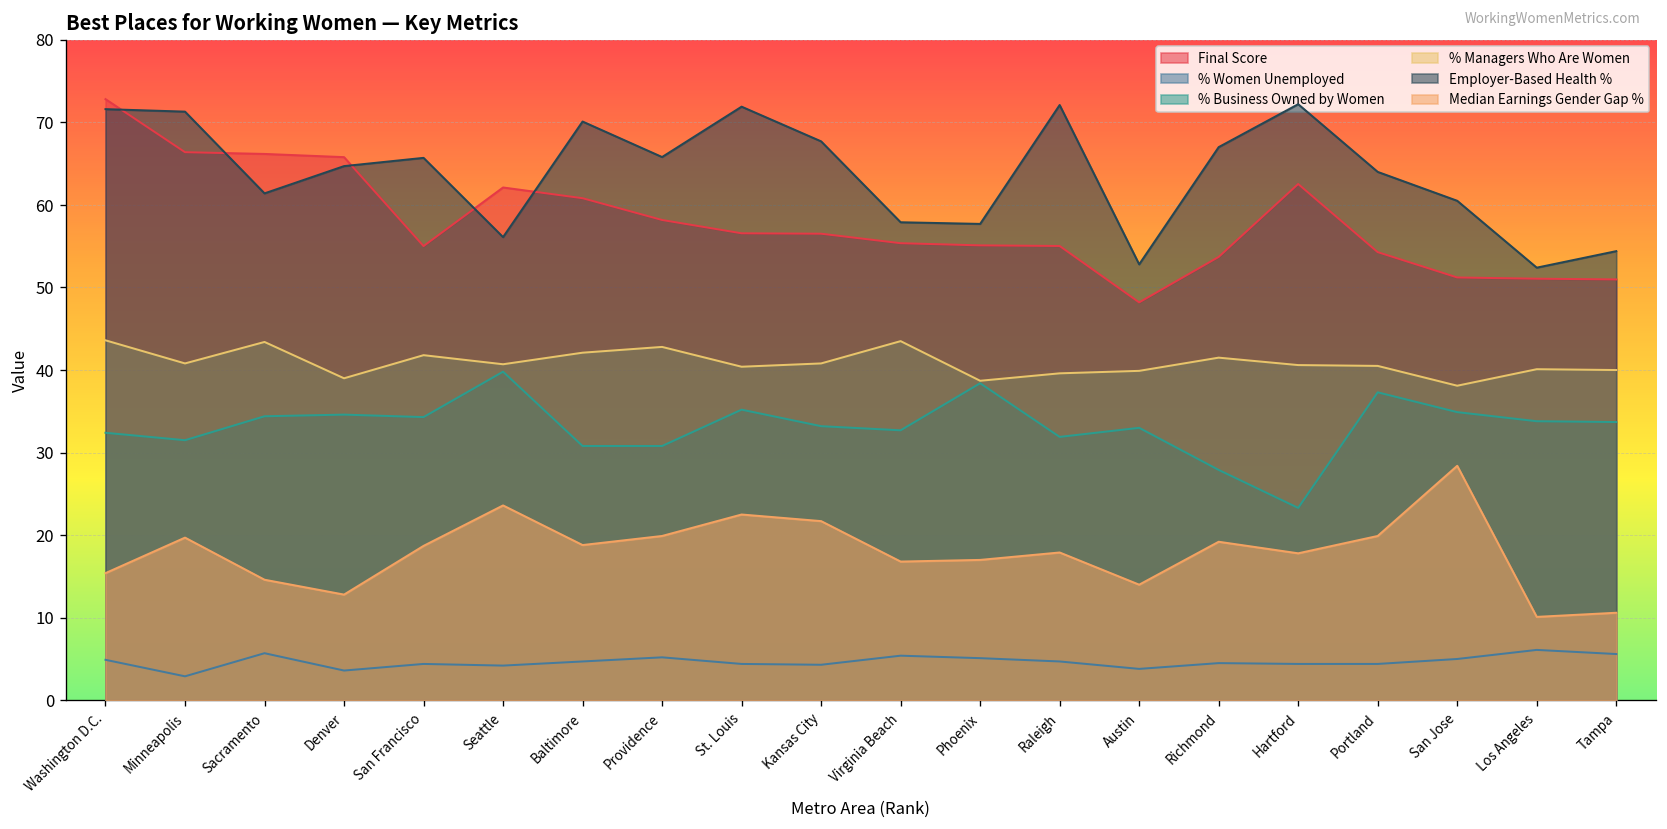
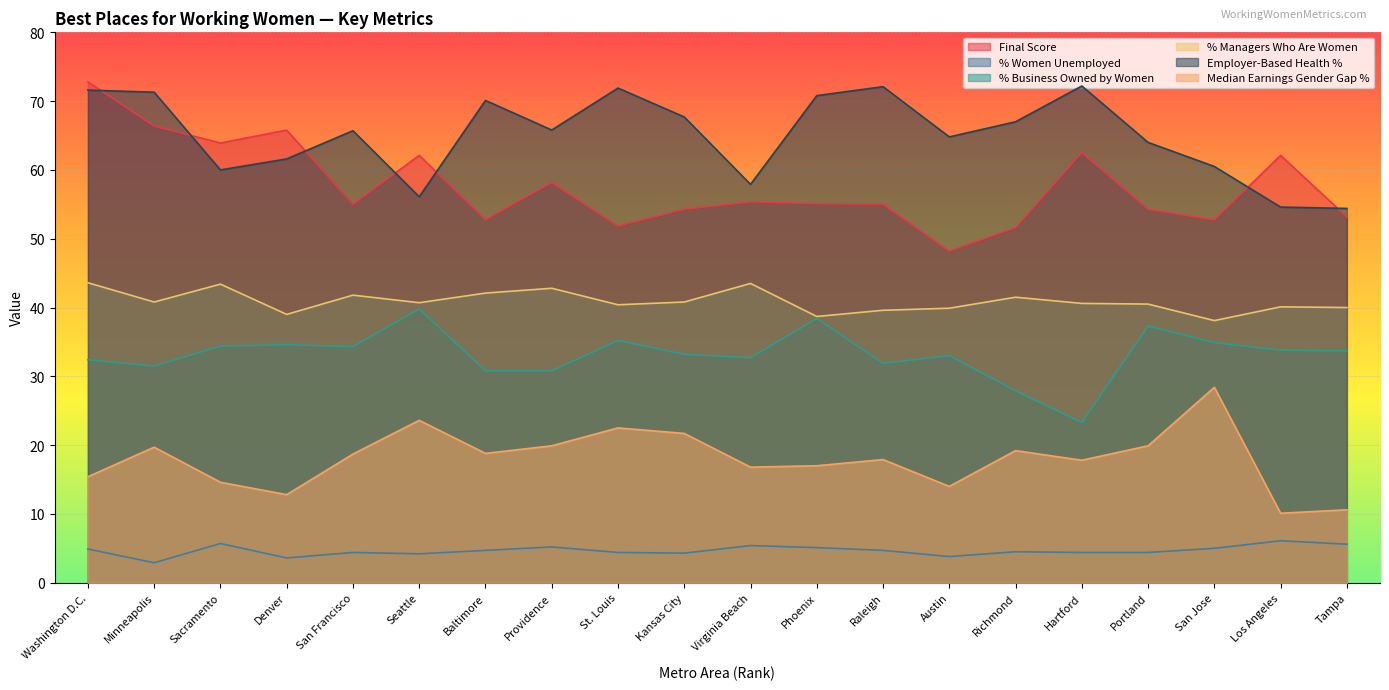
Final Score, Sacramento: 66 -> 64
Employer-Based Health %, Sacramento: 61 -> 60
Employer-Based Health %, Denver: 65 -> 62
Final Score, Baltimore: 61 -> 53
Final Score, St. Louis: 57 -> 52
Final Score, Kansas City: 57 -> 54
Employer-Based Health %, Phoenix: 58 -> 71
Employer-Based Health %, Austin: 53 -> 65
Final Score, Richmond: 54 -> 52
Final Score, San Jose: 51 -> 53
Final Score, Los Angeles: 51 -> 62
Employer-Based Health %, Los Angeles: 52 -> 55
Final Score, Tampa: 51 -> 53
